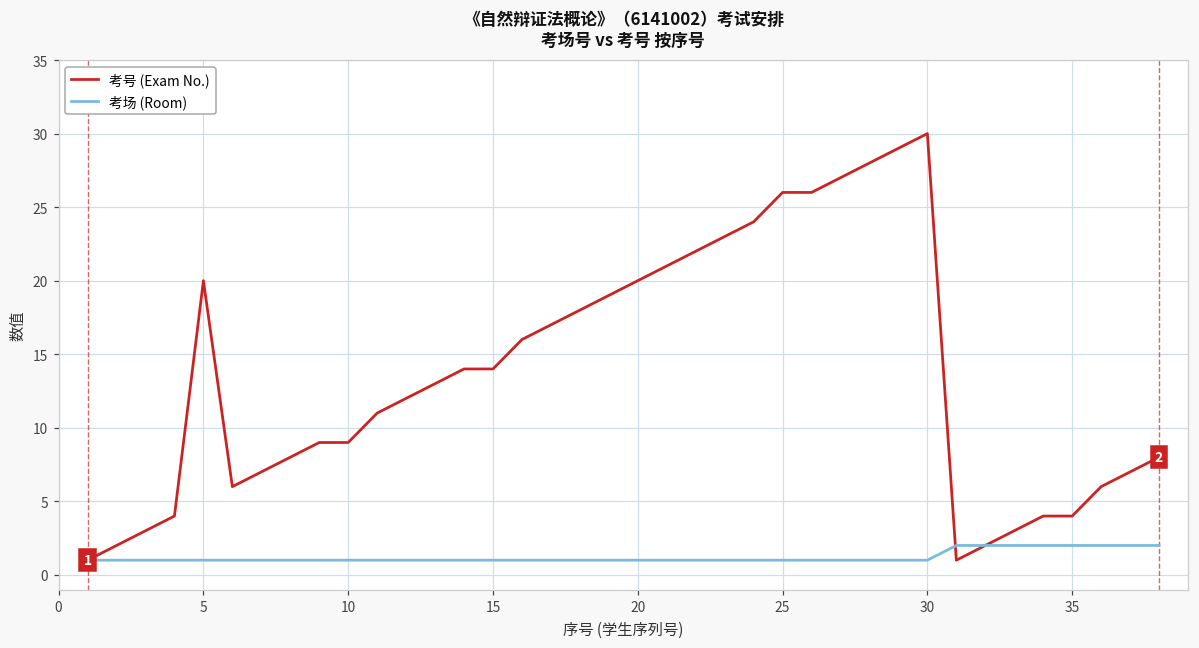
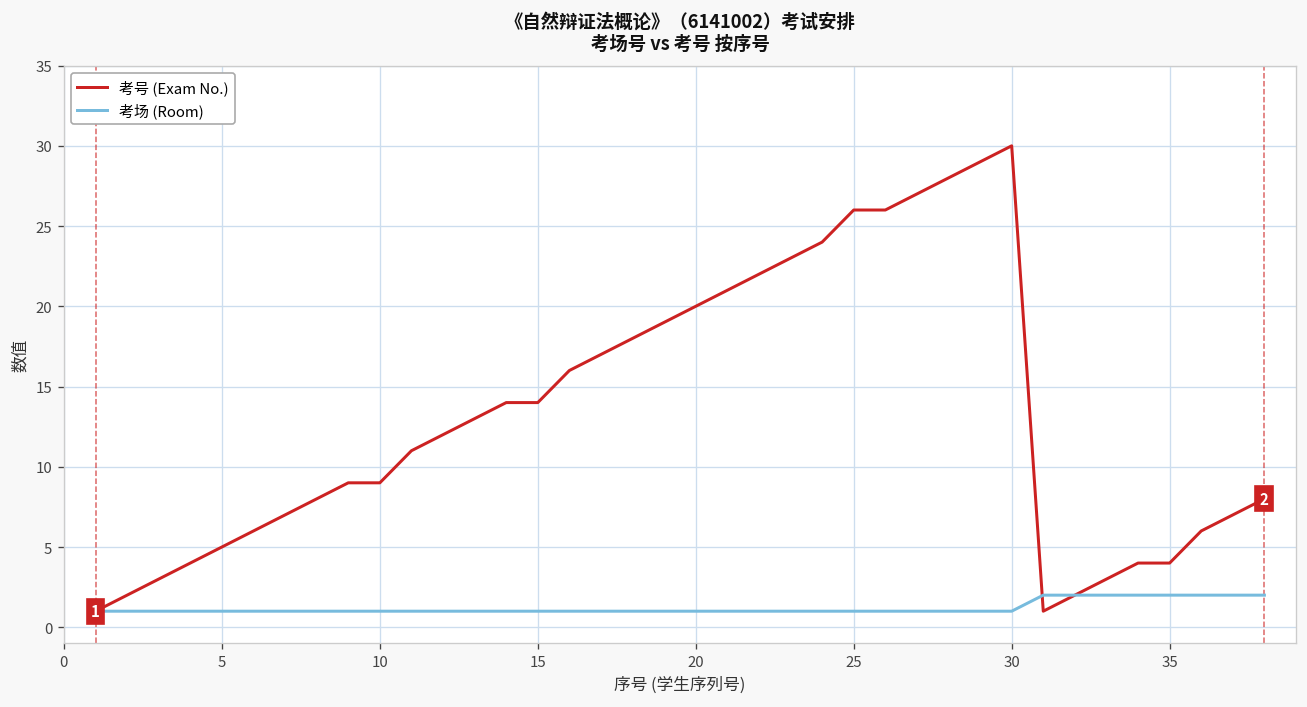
考号 (Exam No.), 5: 20 -> 5
